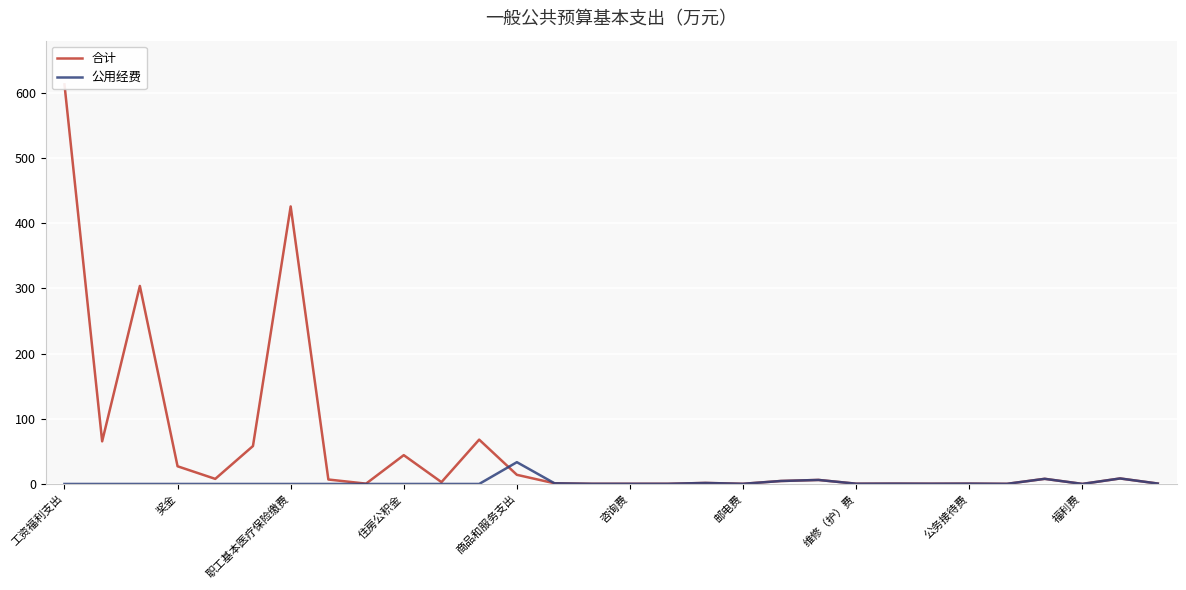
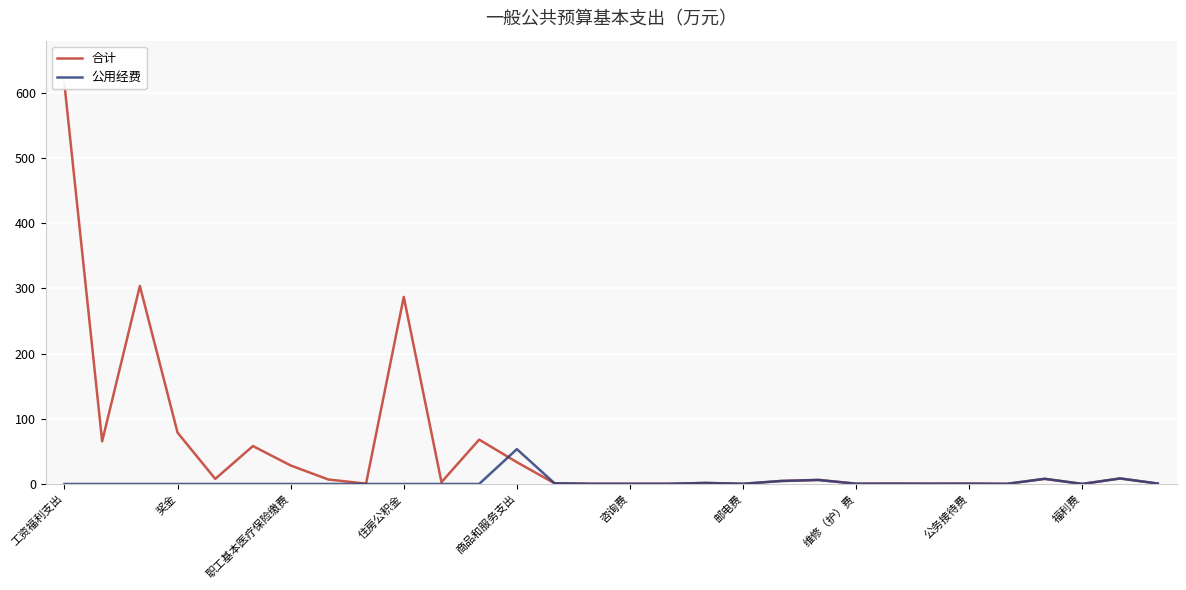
合计, 奖金: 30 -> 80
合计, 职工基本医疗保险缴费: 430 -> 30
合计, 住房公积金: 40 -> 290
合计, 商品和服务支出: 10 -> 30
公用经费, 商品和服务支出: 30 -> 50
